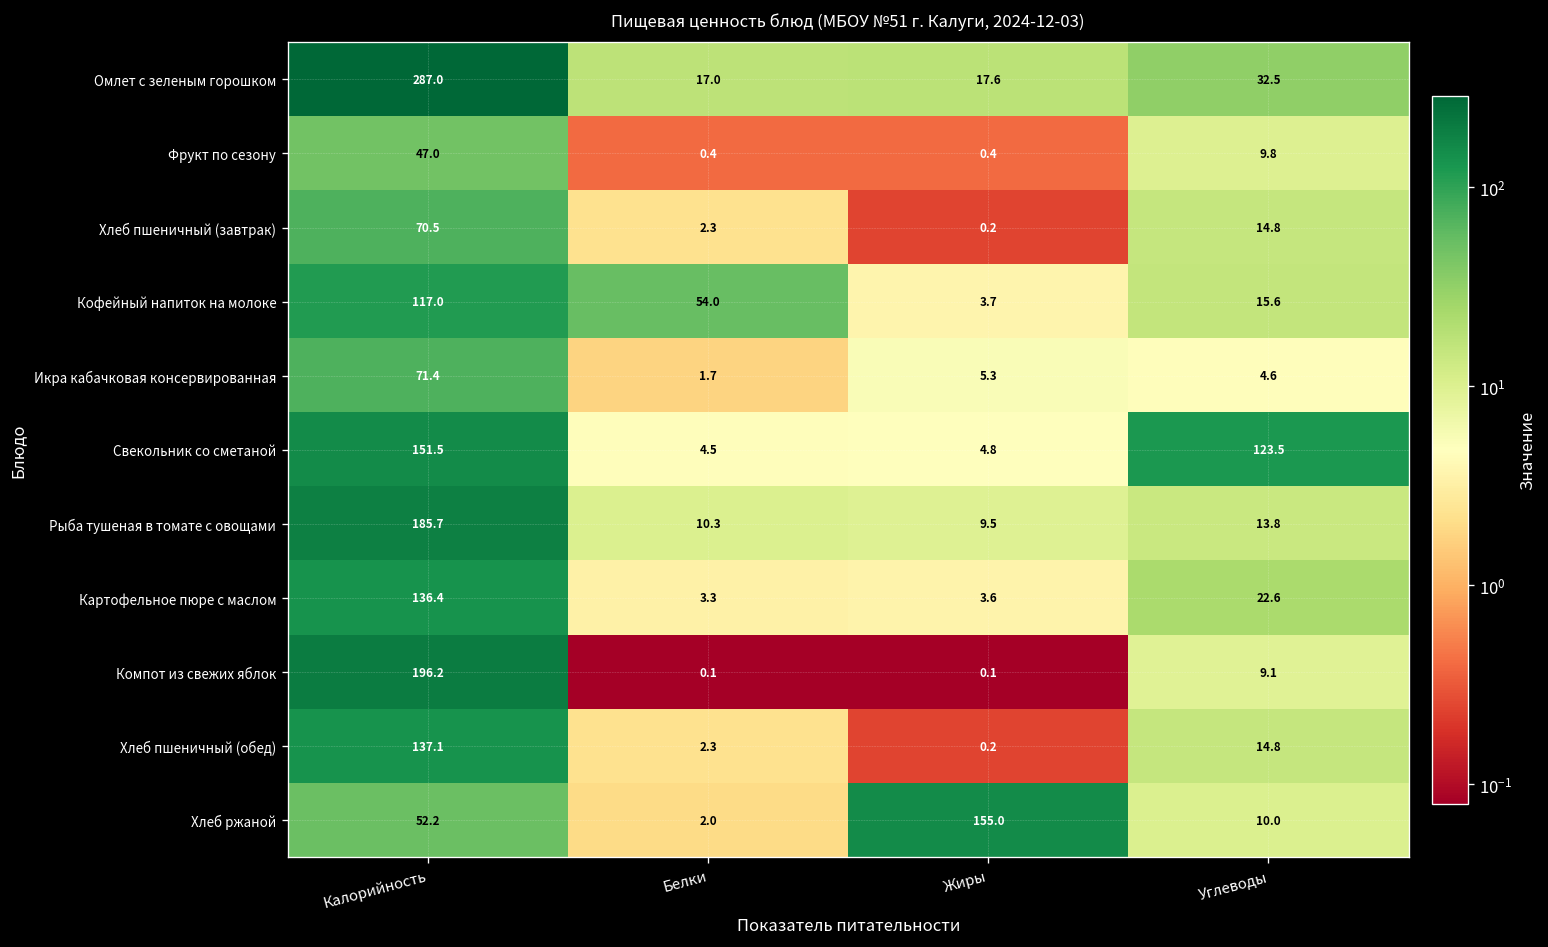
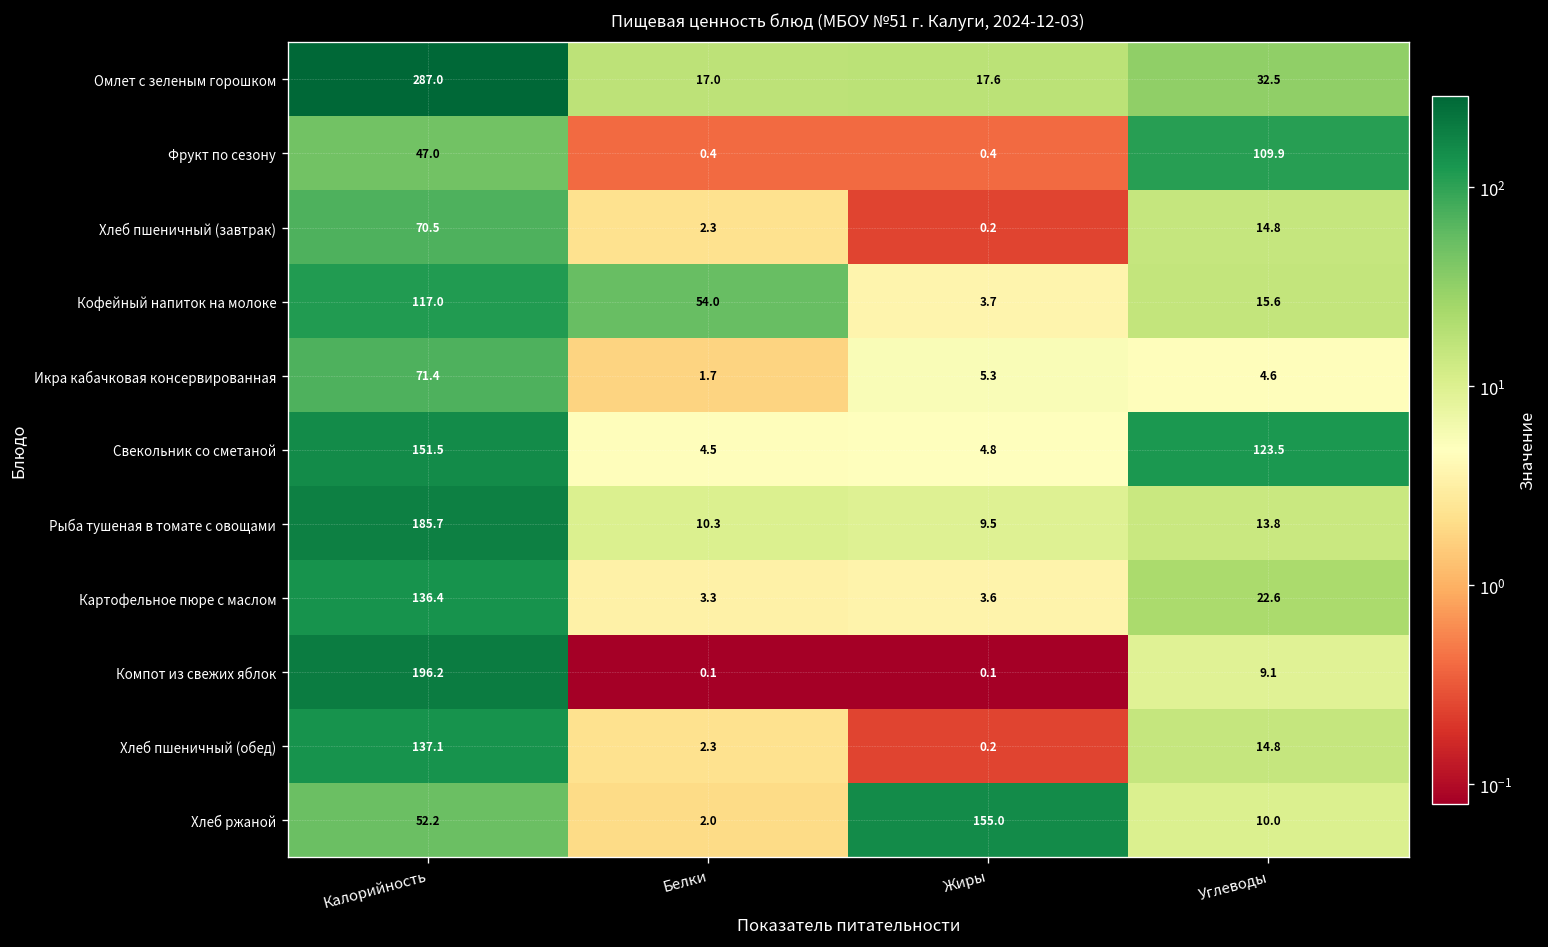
Фрукт по сезону, Углеводы: 9.8 -> 109.9
